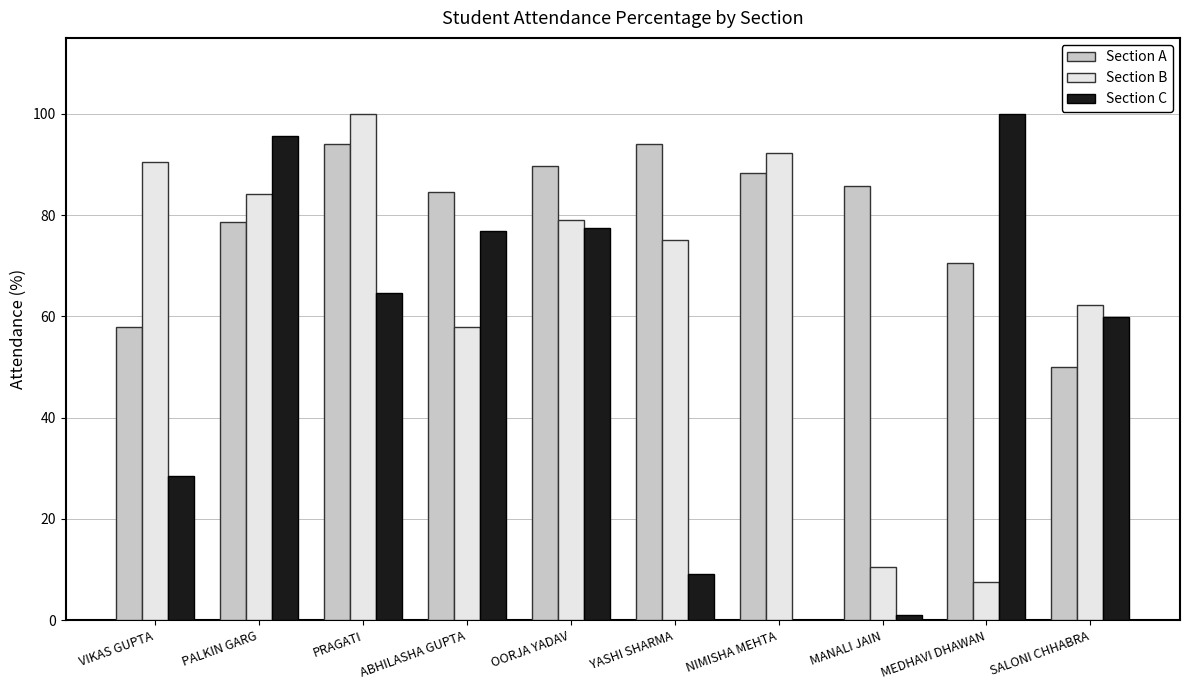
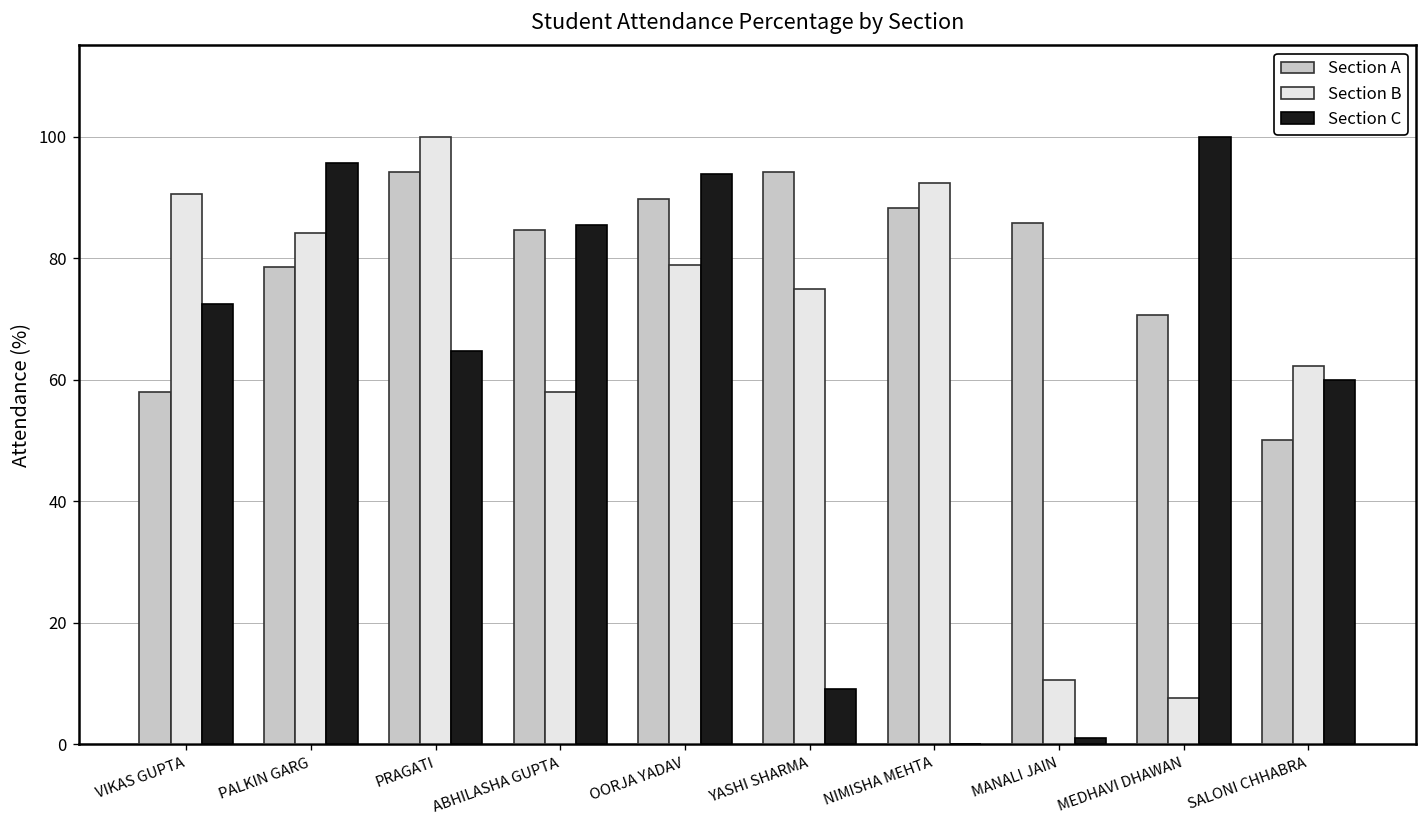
Section C, VIKAS GUPTA: 29 -> 72
Section C, ABHILASHA GUPTA: 77 -> 85
Section C, OORJA YADAV: 77 -> 94
